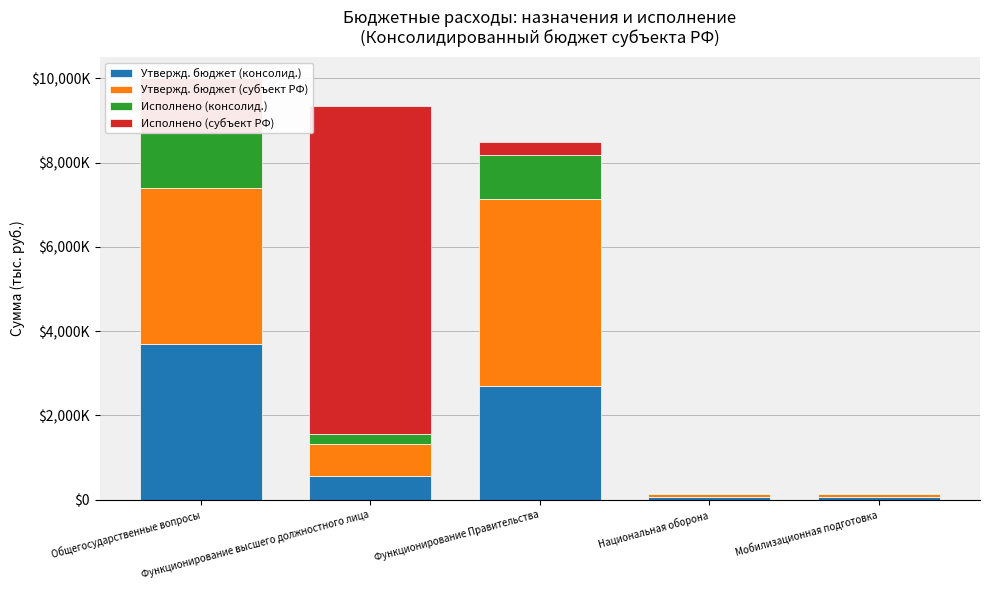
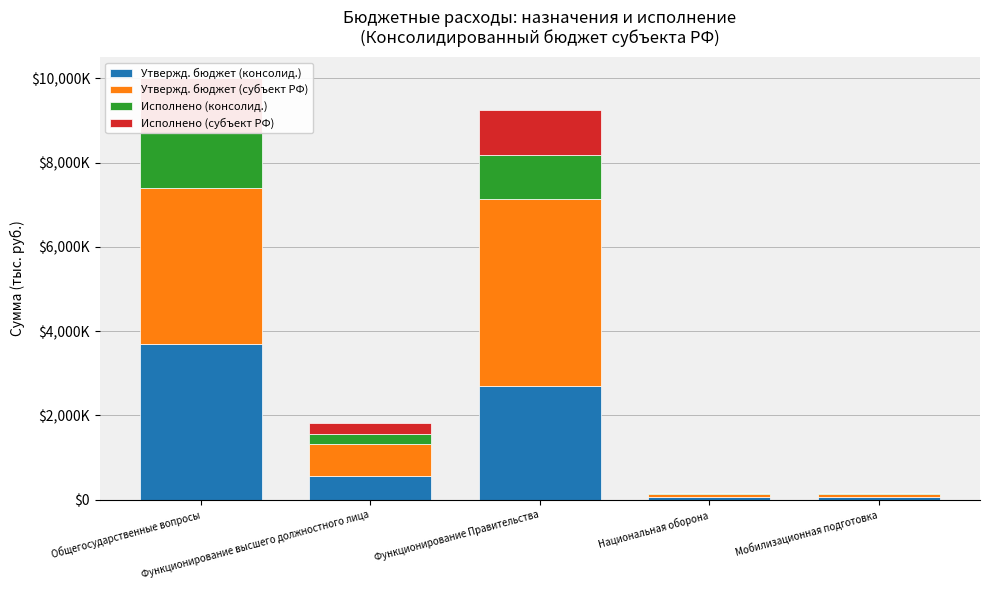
Исполнено (субъект РФ), Функционирование высшего должностного лица: $7,800,000 -> $200,000
Исполнено (субъект РФ), Функционирование Правительства: $300,000 -> $1,000,000
